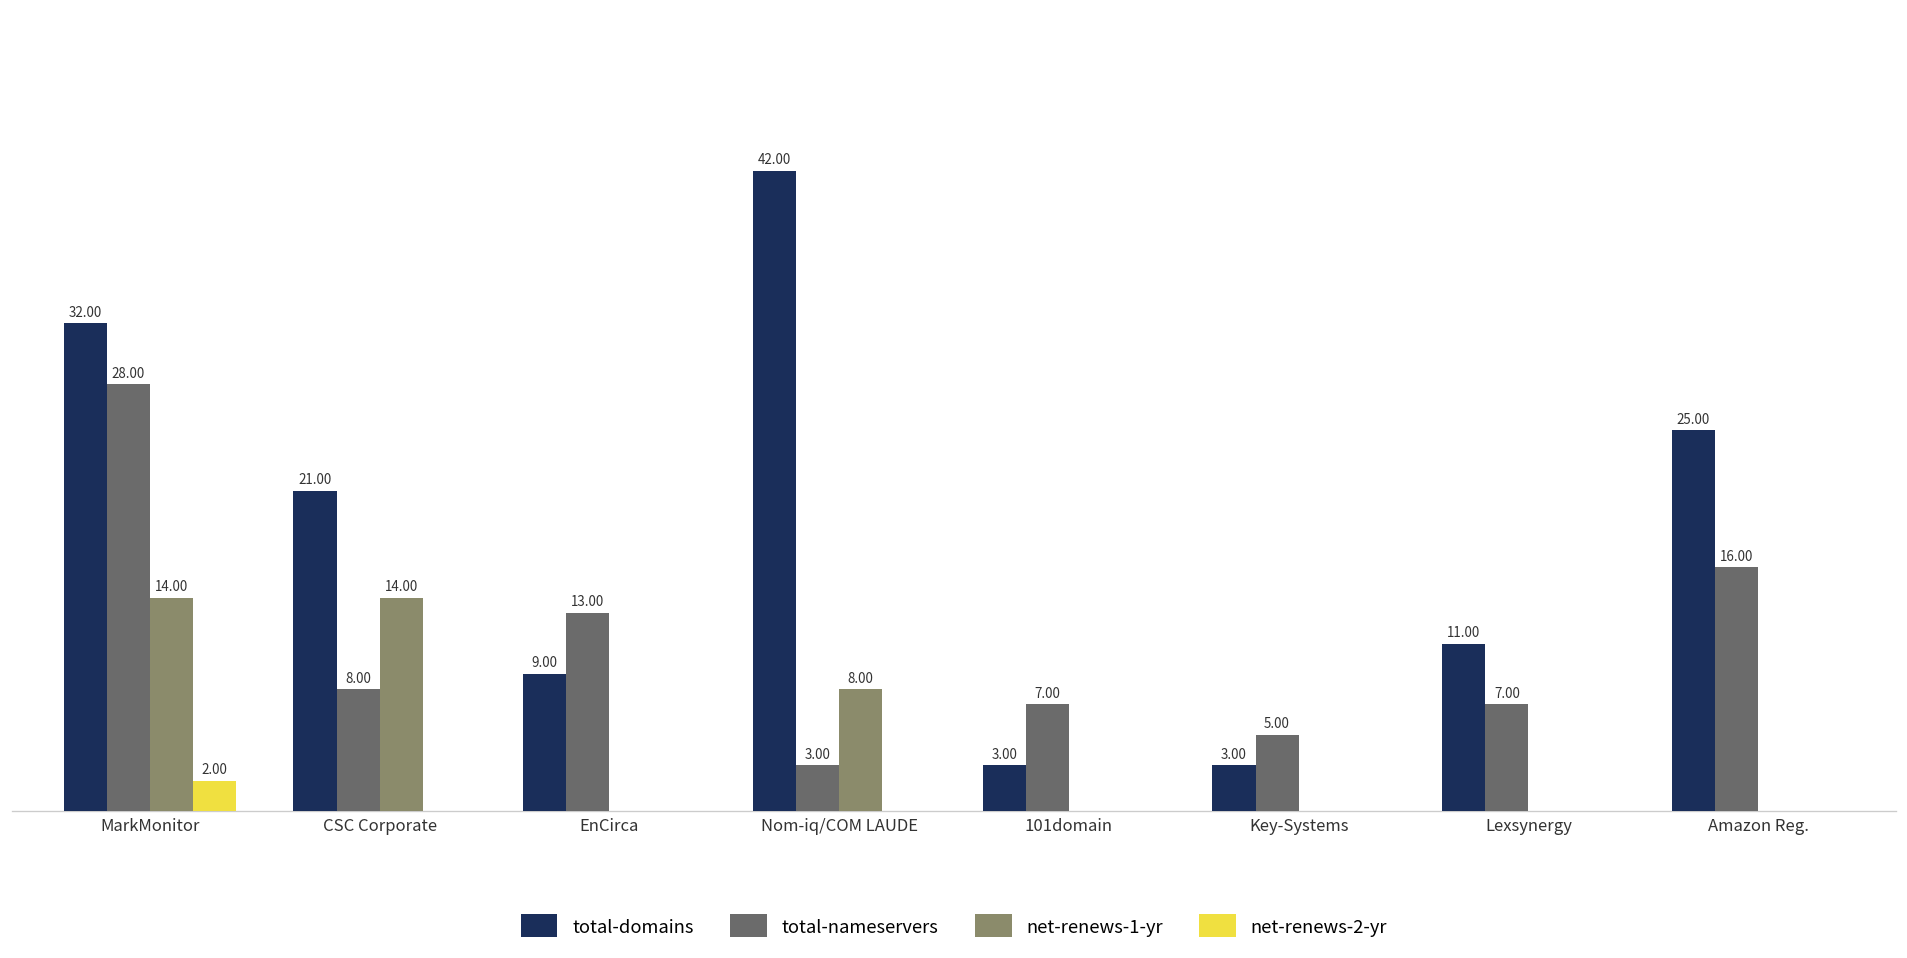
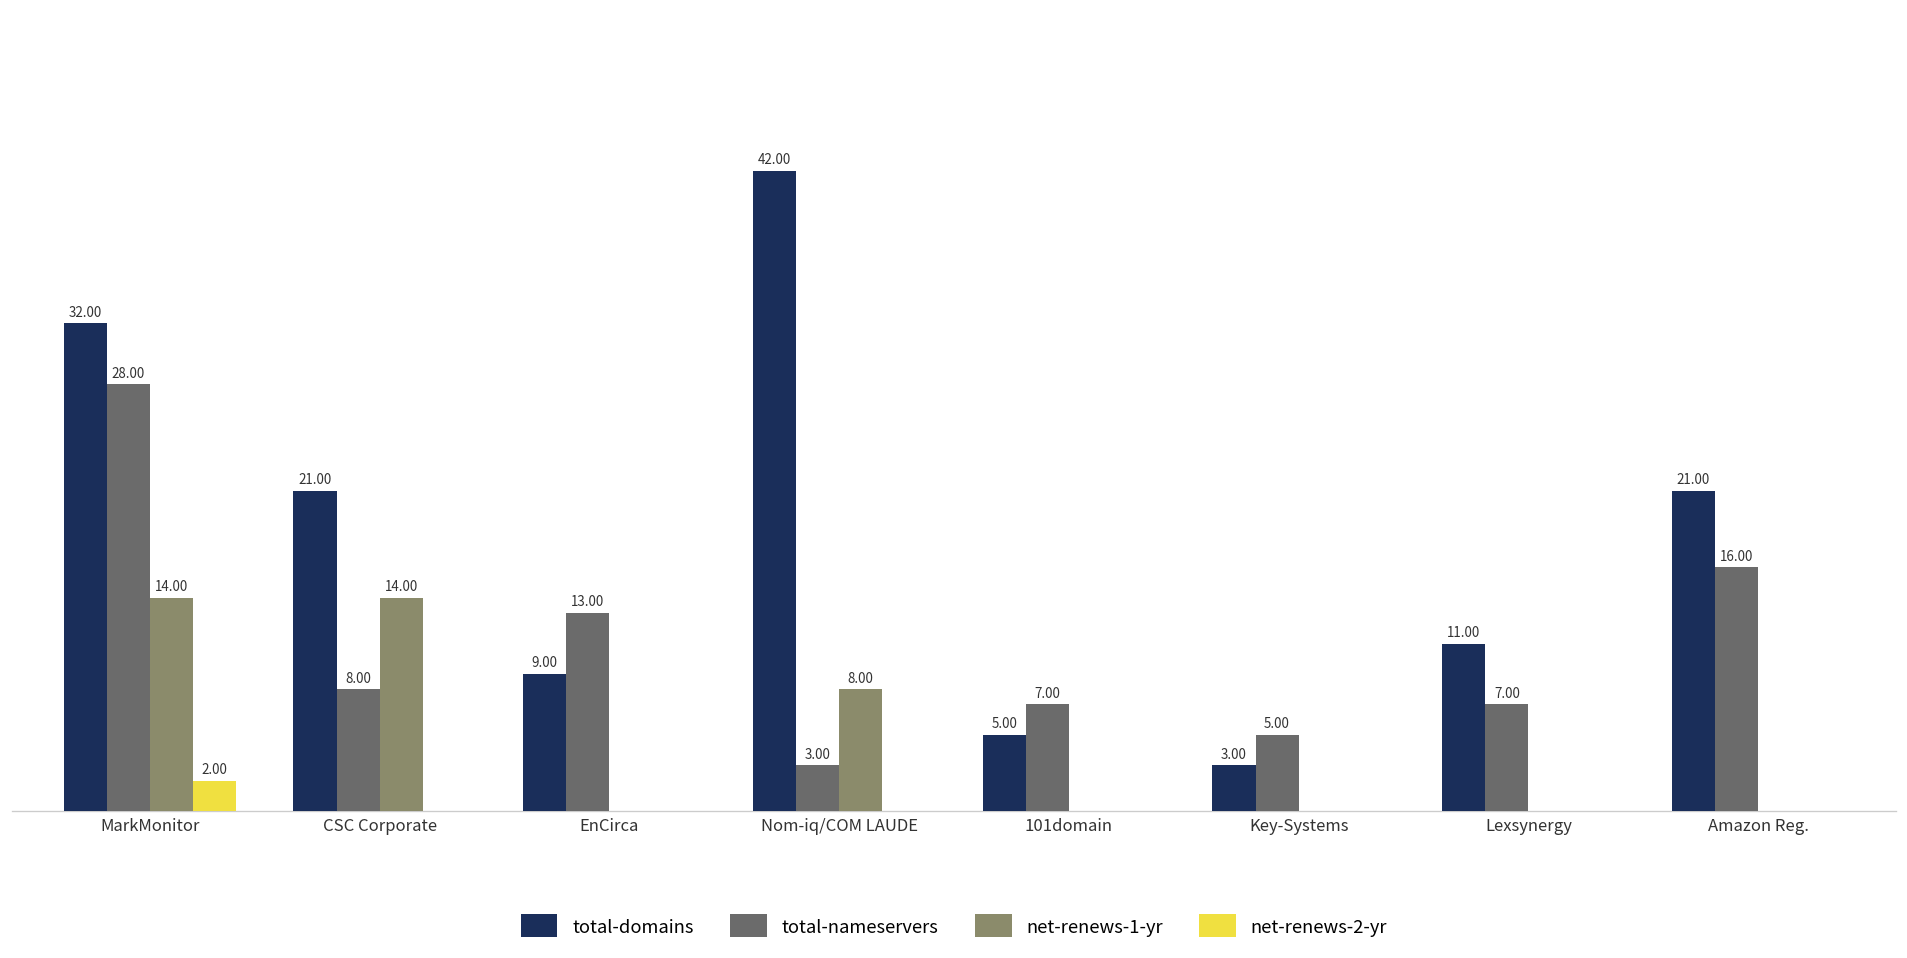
total-domains, 101domain: 3.00 -> 5.00
total-domains, Amazon Reg.: 25.00 -> 21.00
